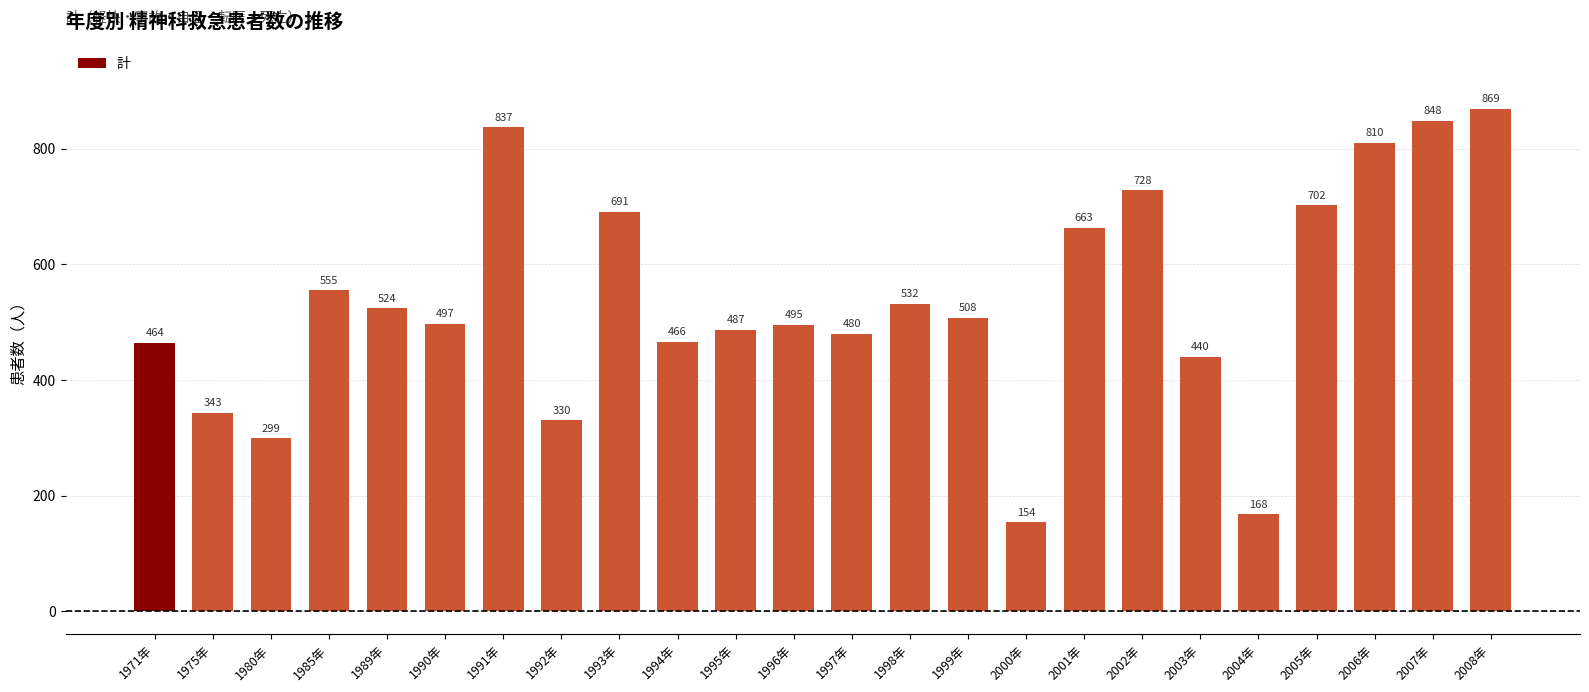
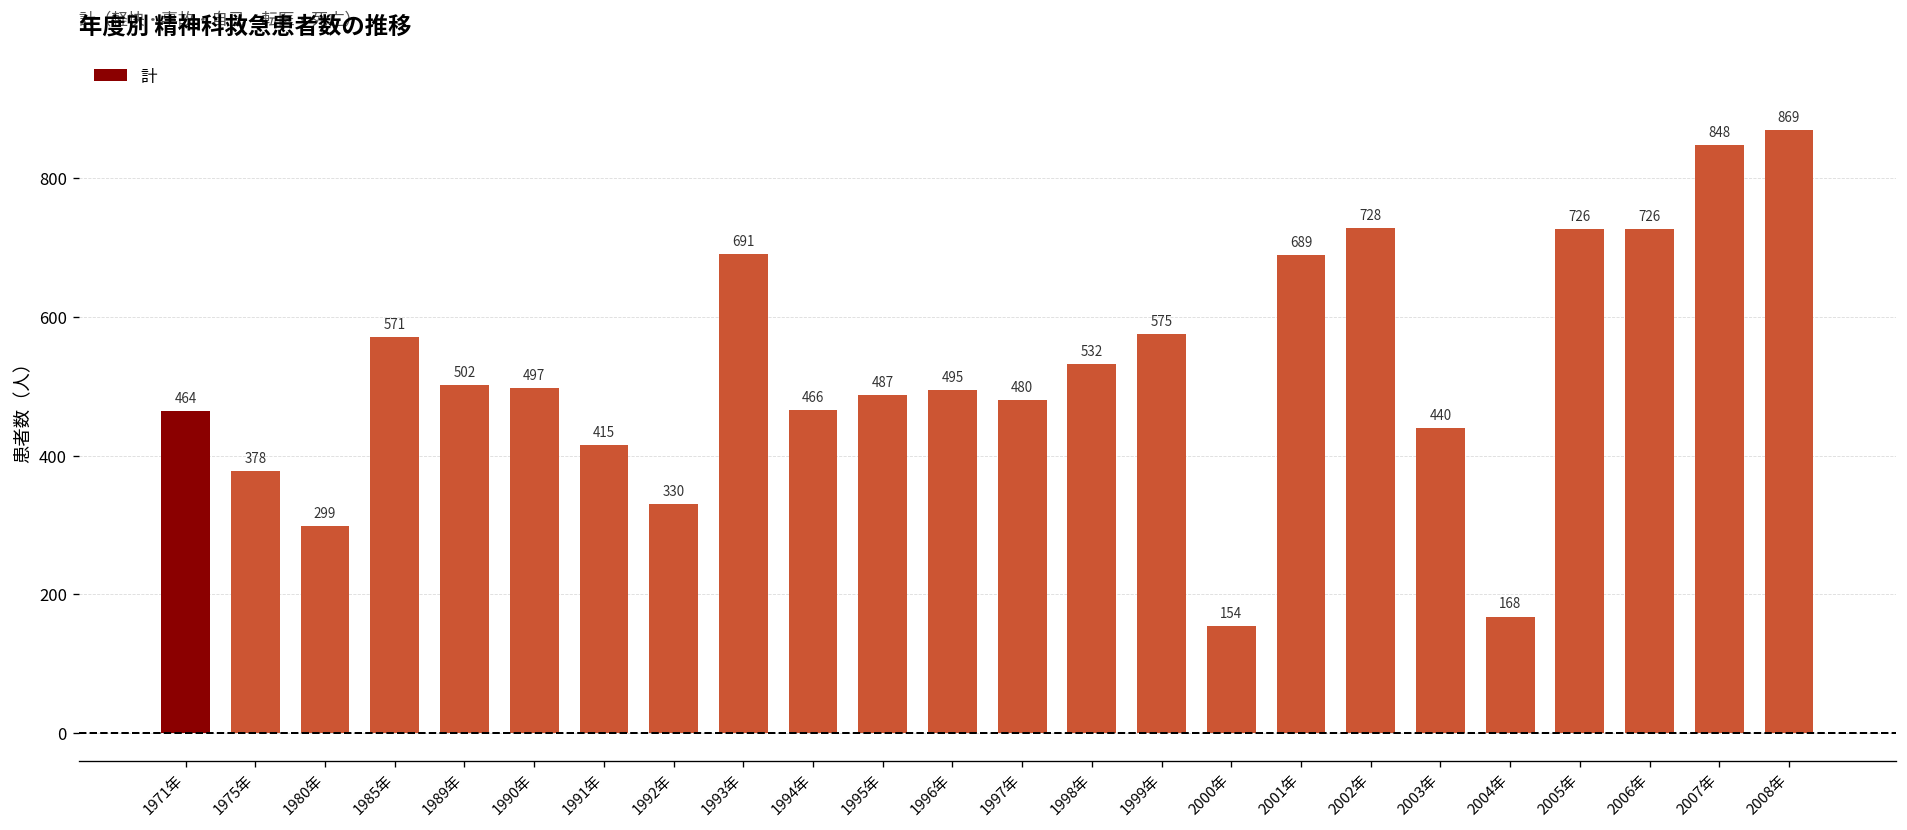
1975年: 343 -> 378
1985年: 555 -> 571
1989年: 524 -> 502
1991年: 837 -> 415
1999年: 508 -> 575
2001年: 663 -> 689
2005年: 702 -> 726
2006年: 810 -> 726
